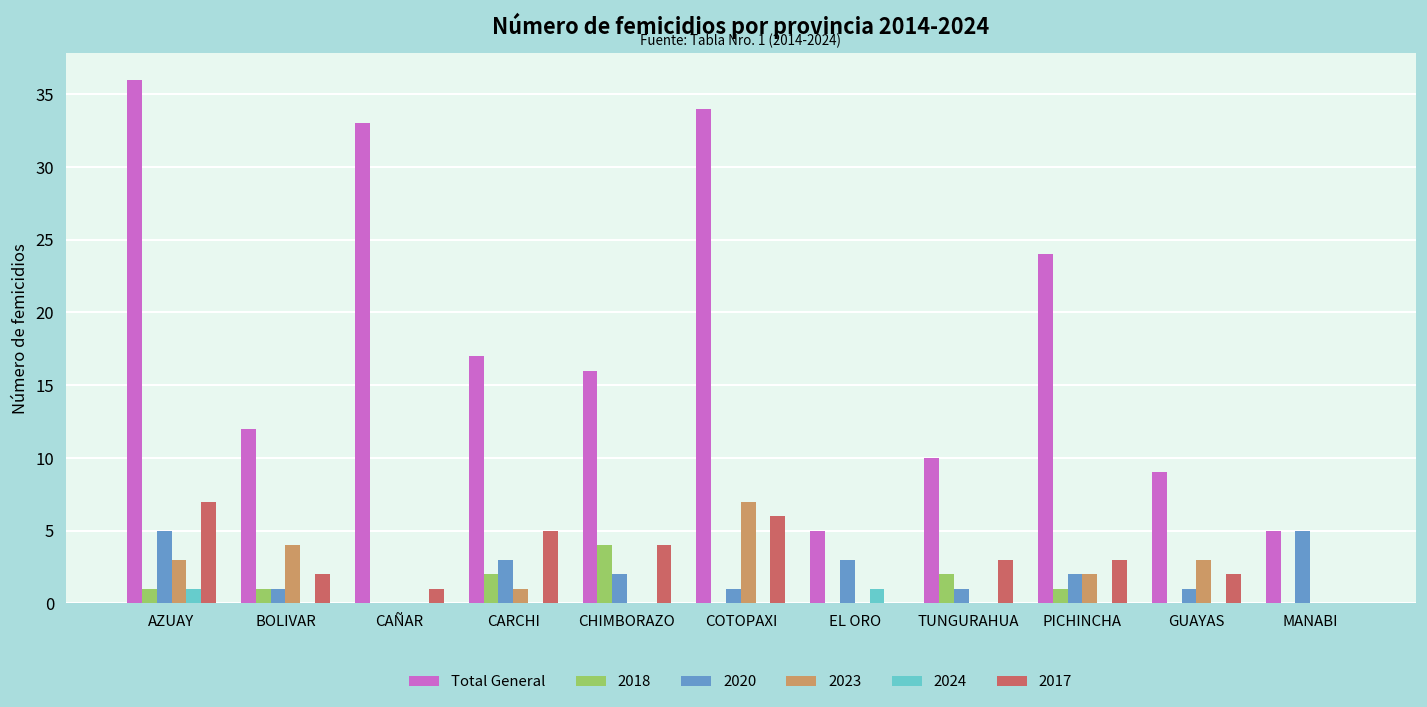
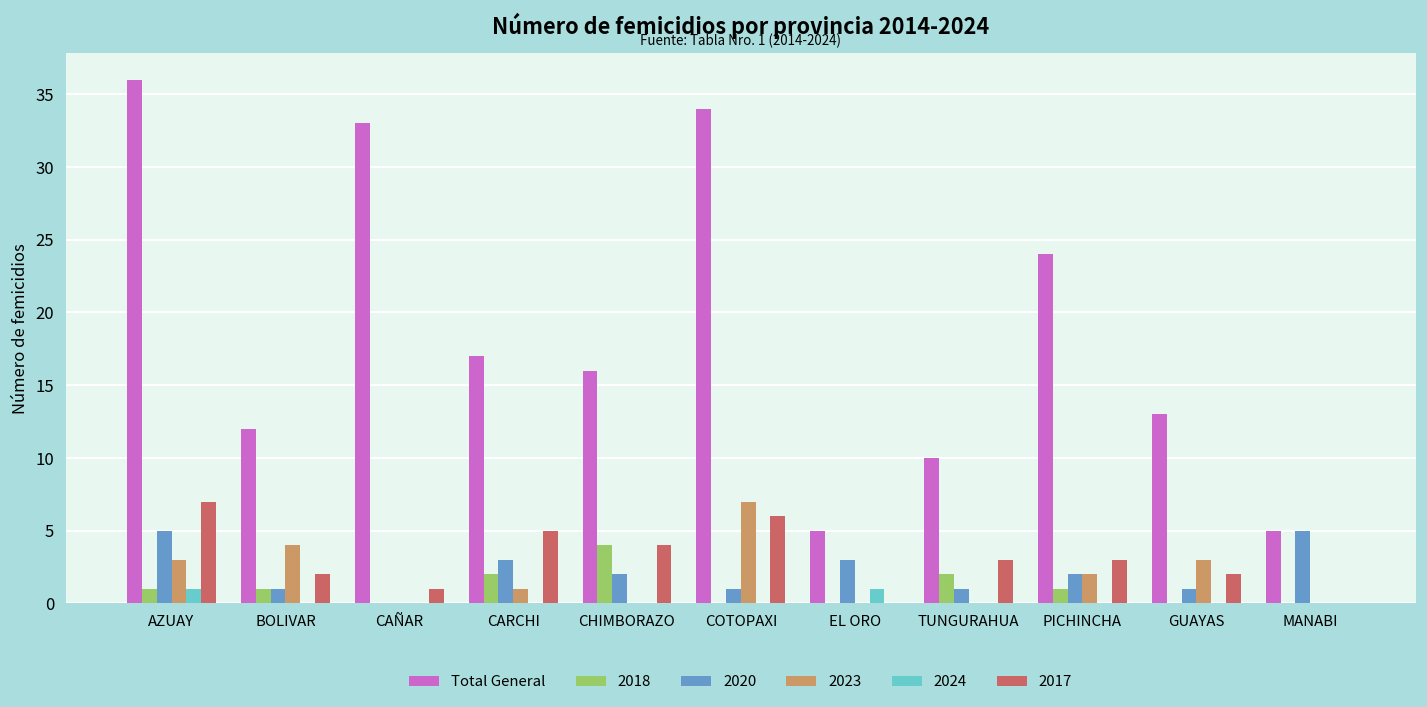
Total General, GUAYAS: 9 -> 13
